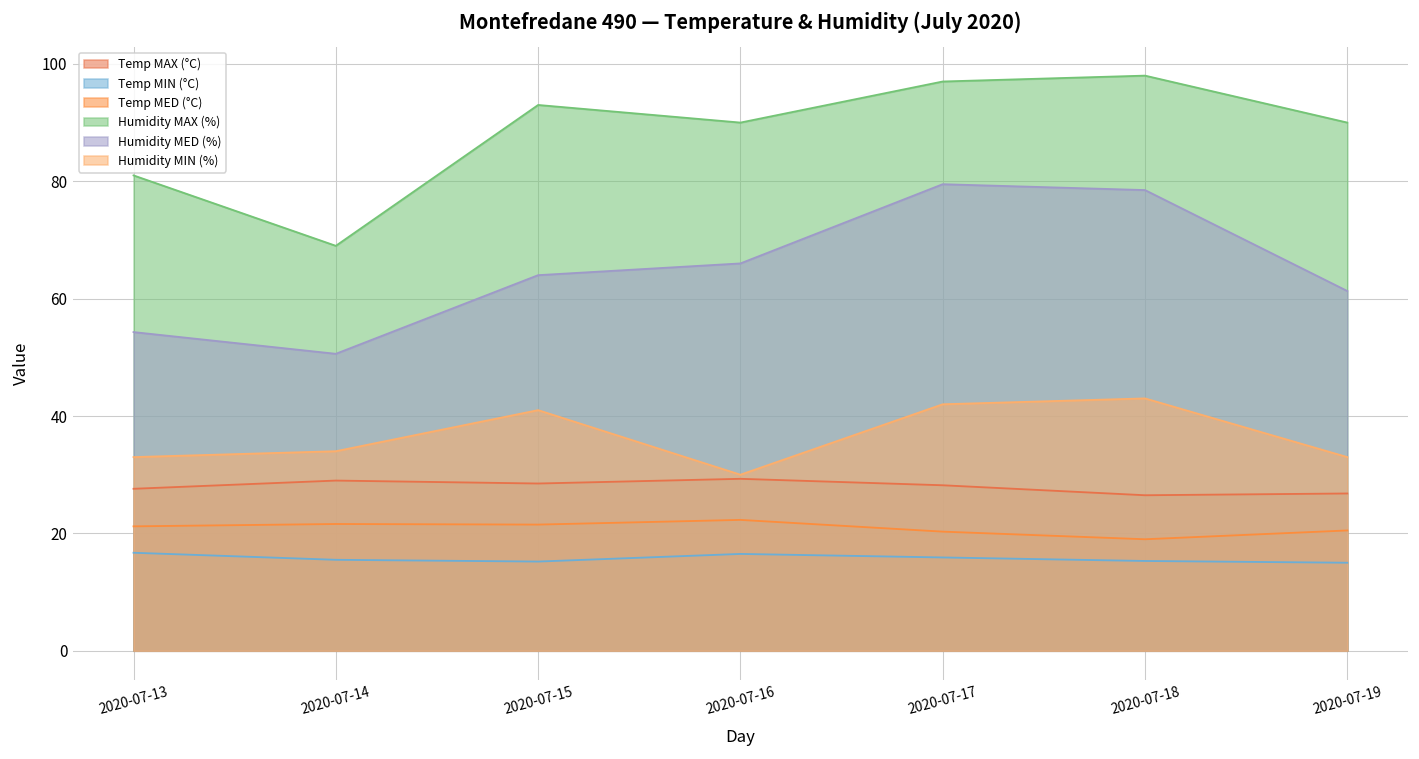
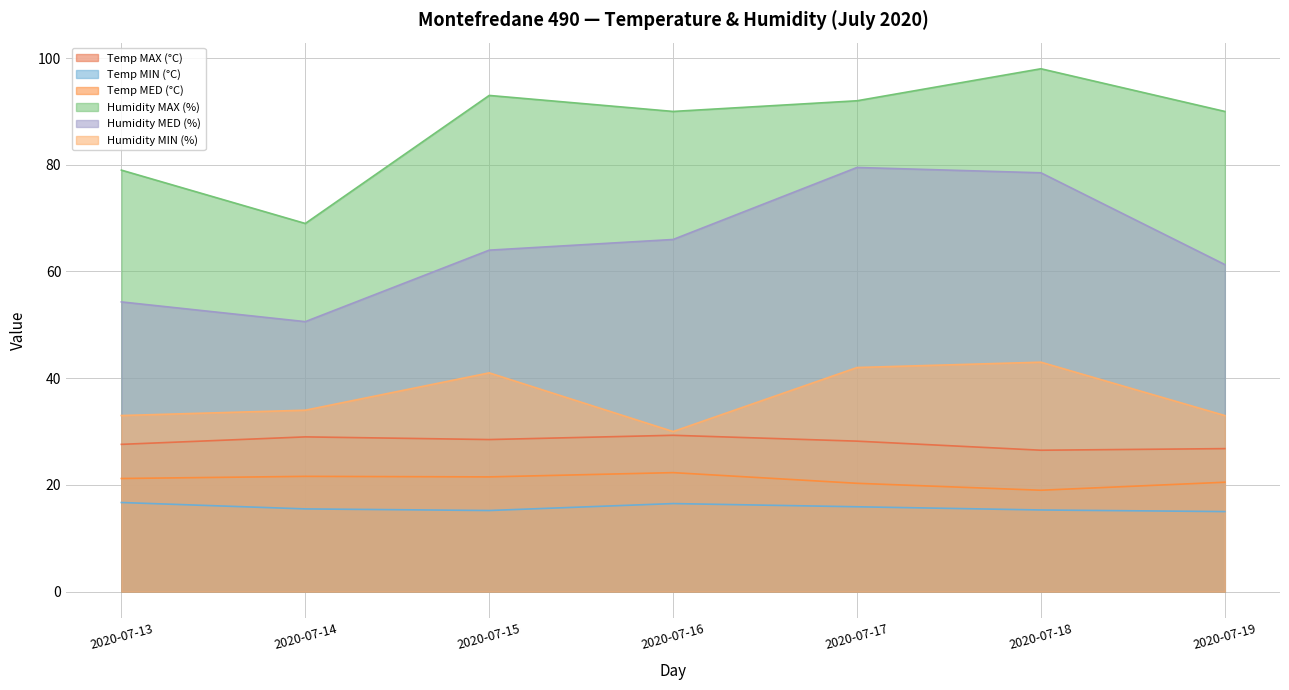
Humidity MAX (%), 2020-07-13: 81 -> 79
Humidity MAX (%), 2020-07-17: 97 -> 92
